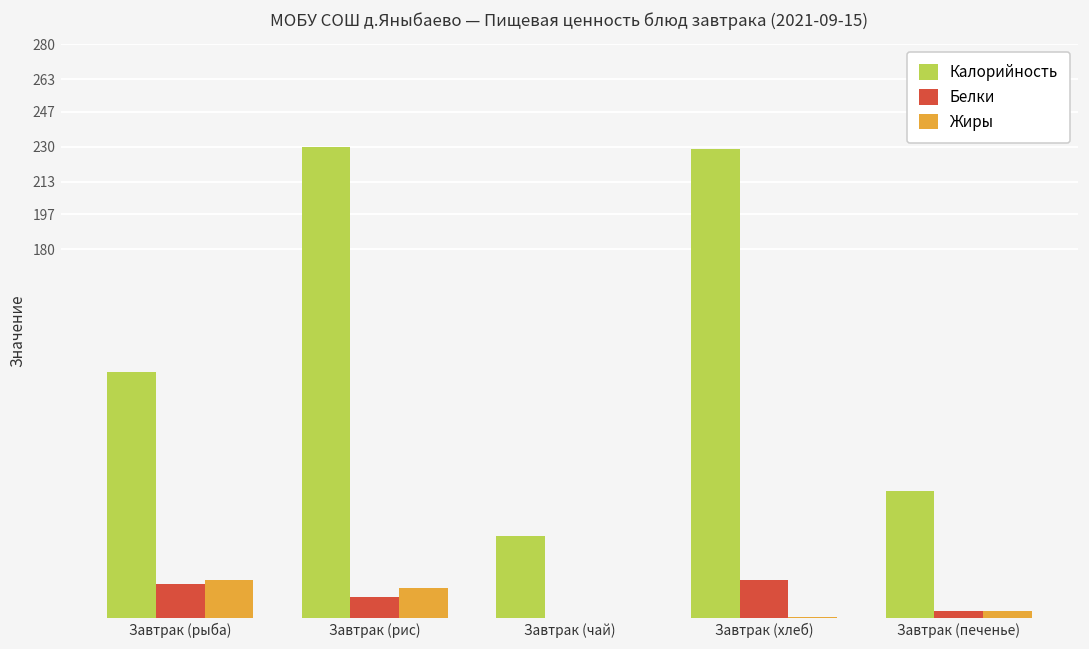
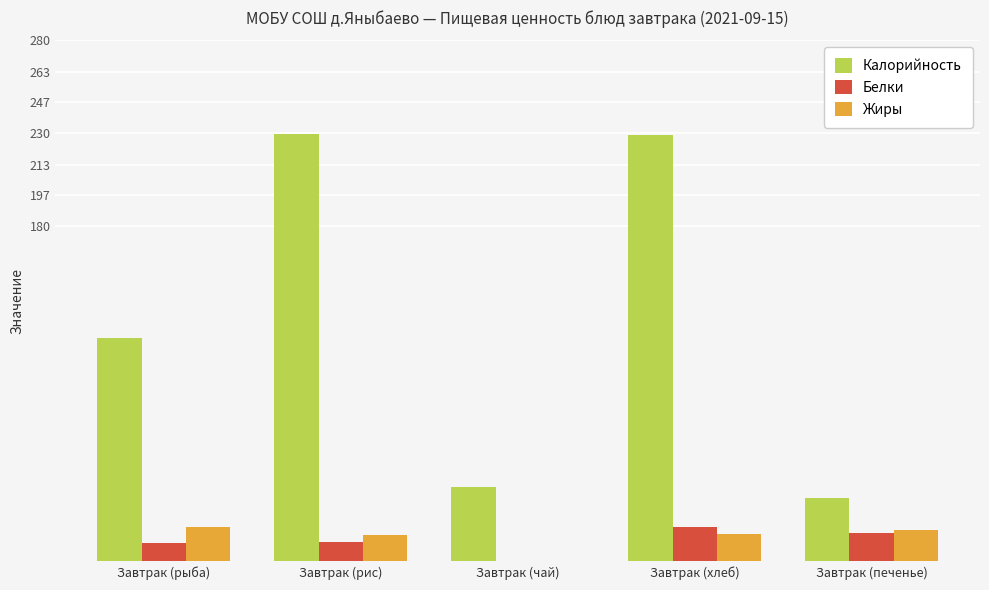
Белки, Завтрак (рыба): 16 -> 10
Жиры, Завтрак (хлеб): 0 -> 15
Калорийность, Завтрак (печенье): 62 -> 34
Белки, Завтрак (печенье): 3 -> 15
Жиры, Завтрак (печенье): 3 -> 17
